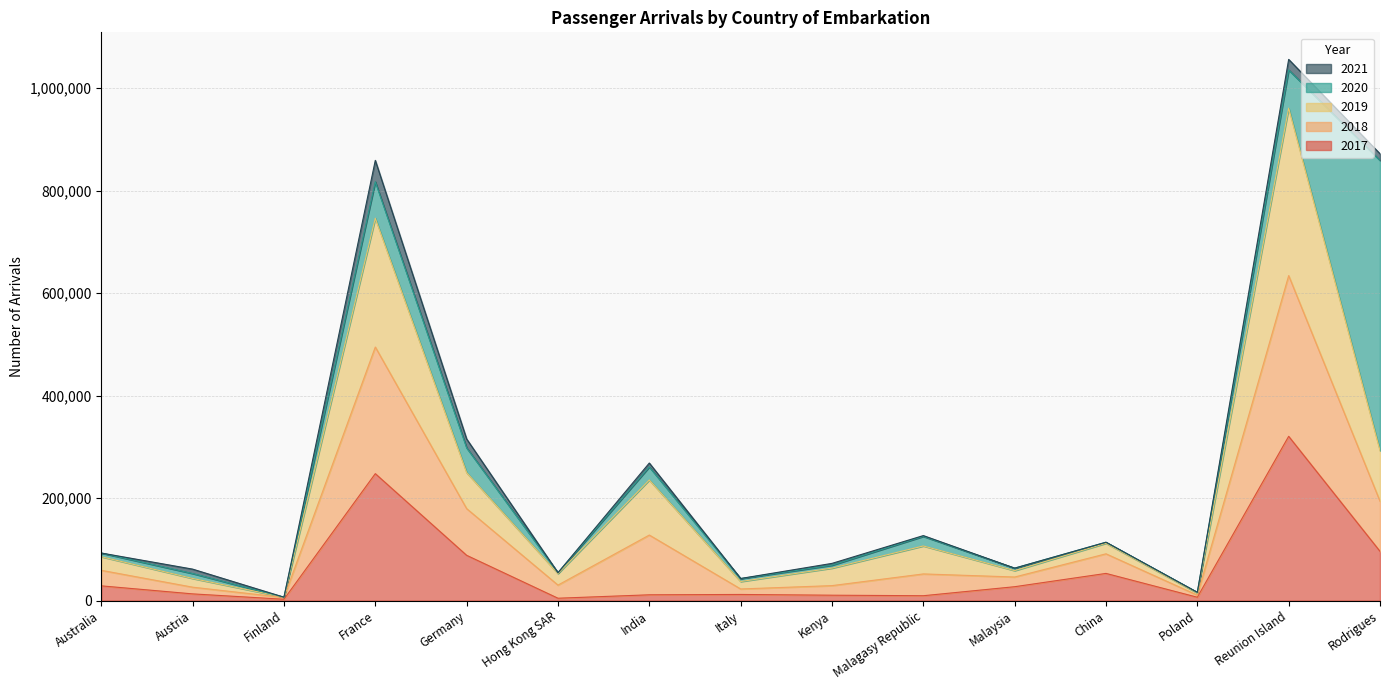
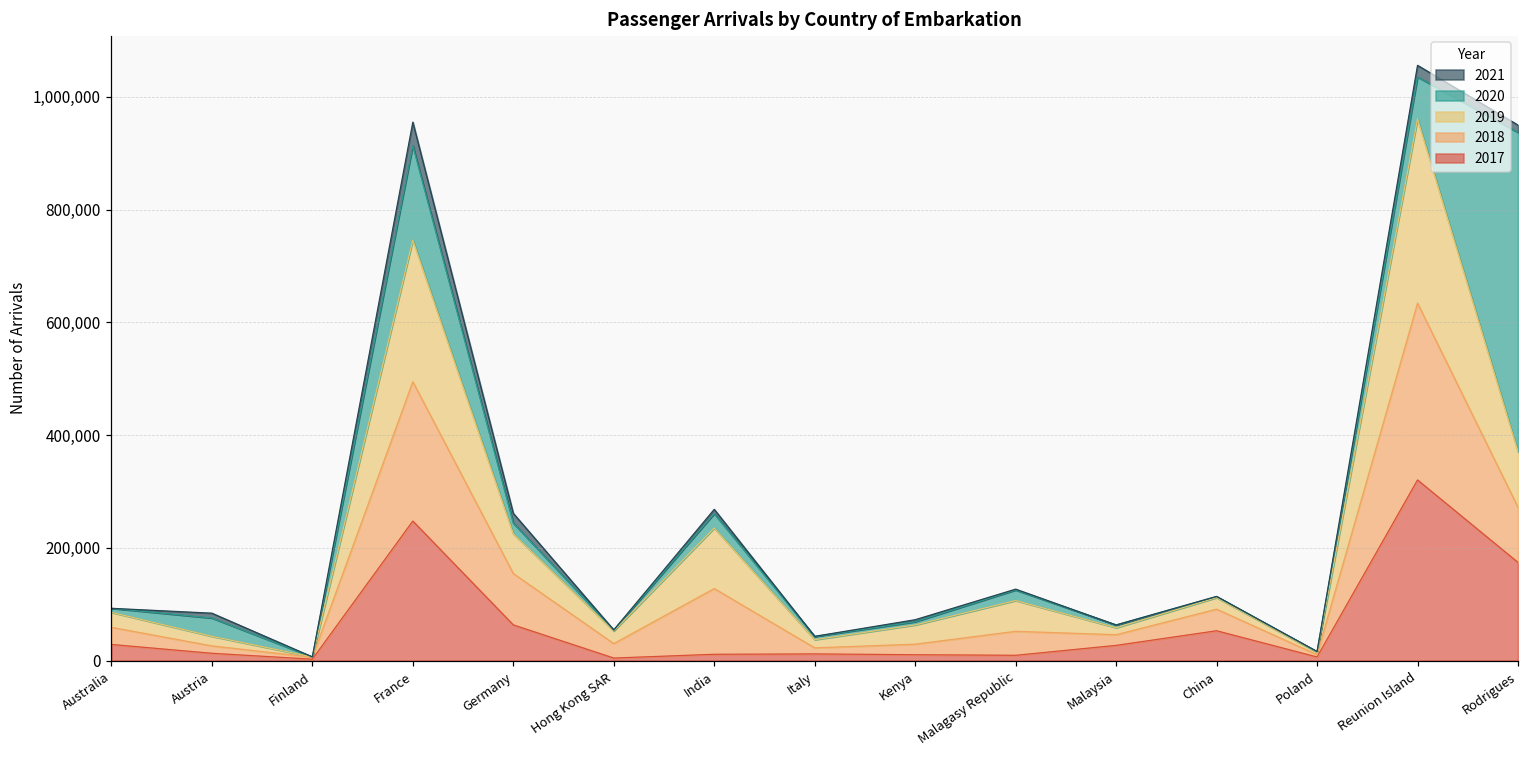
2020, Austria: 10,000 -> 30,000
2020, France: 70,000 -> 170,000
2017, Germany: 90,000 -> 60,000
2020, Germany: 50,000 -> 20,000
2017, Rodrigues: 100,000 -> 170,000
